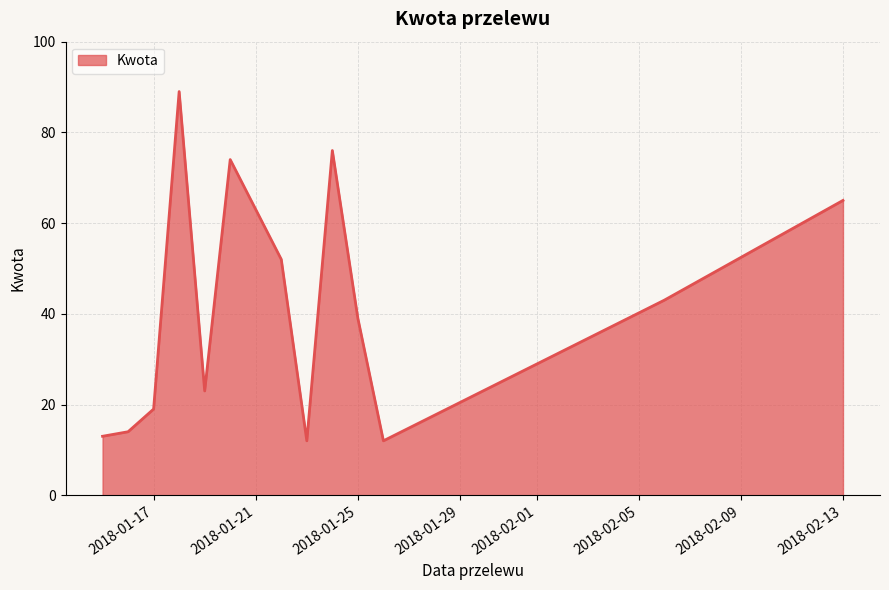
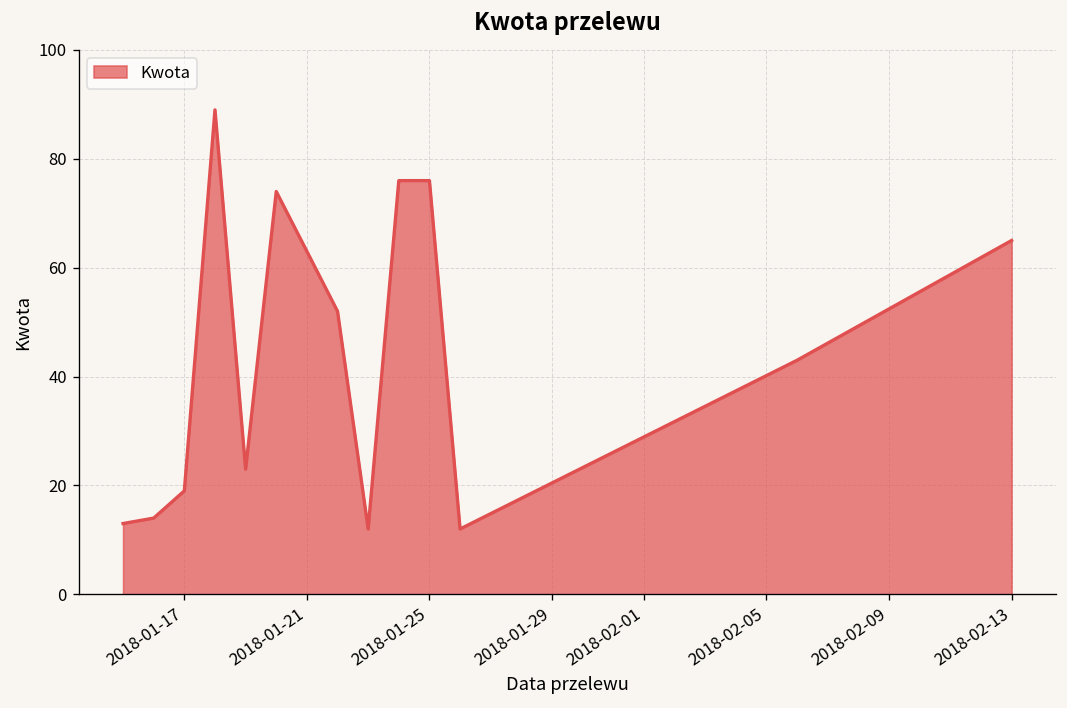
2018-01-25: 39 -> 76
